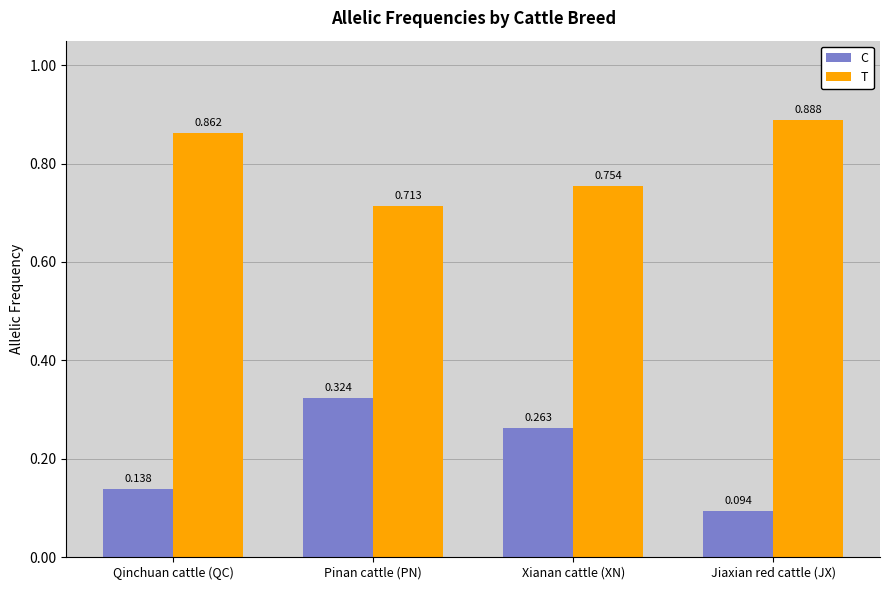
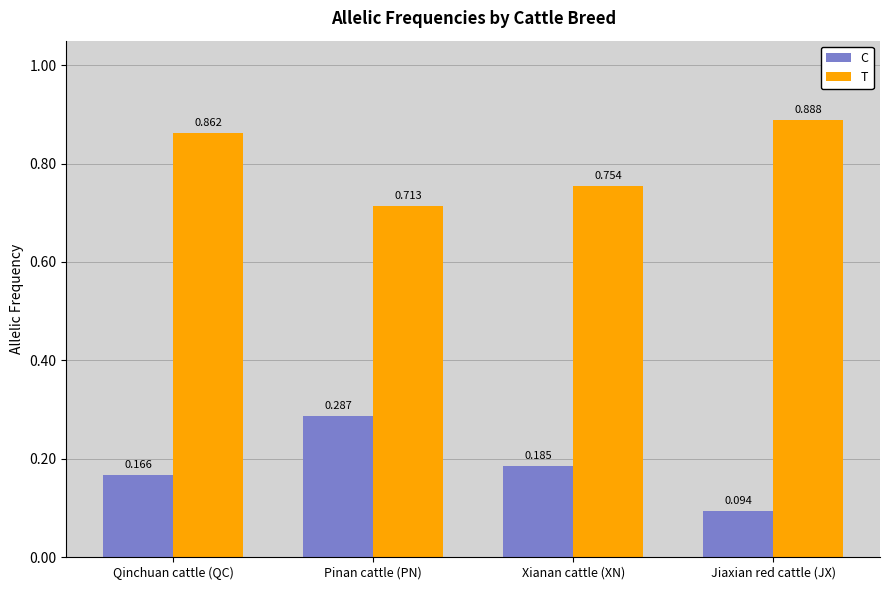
C, Qinchuan cattle (QC): 0.138 -> 0.166
C, Pinan cattle (PN): 0.324 -> 0.287
C, Xianan cattle (XN): 0.263 -> 0.185
